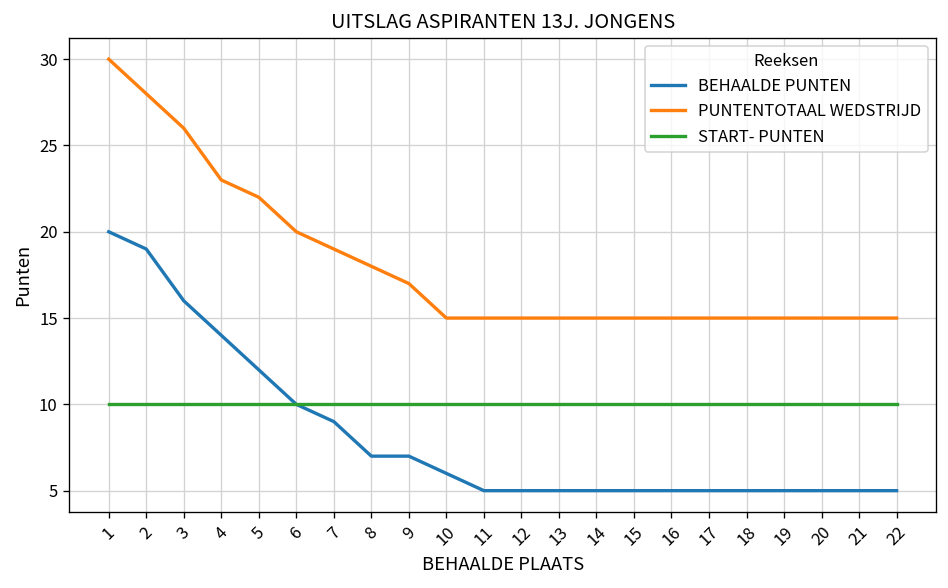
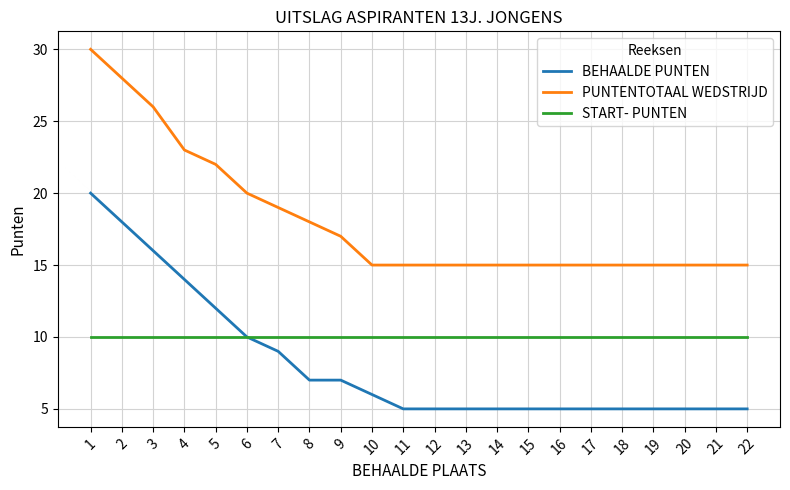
BEHAALDE PUNTEN, 2: 19 -> 18
